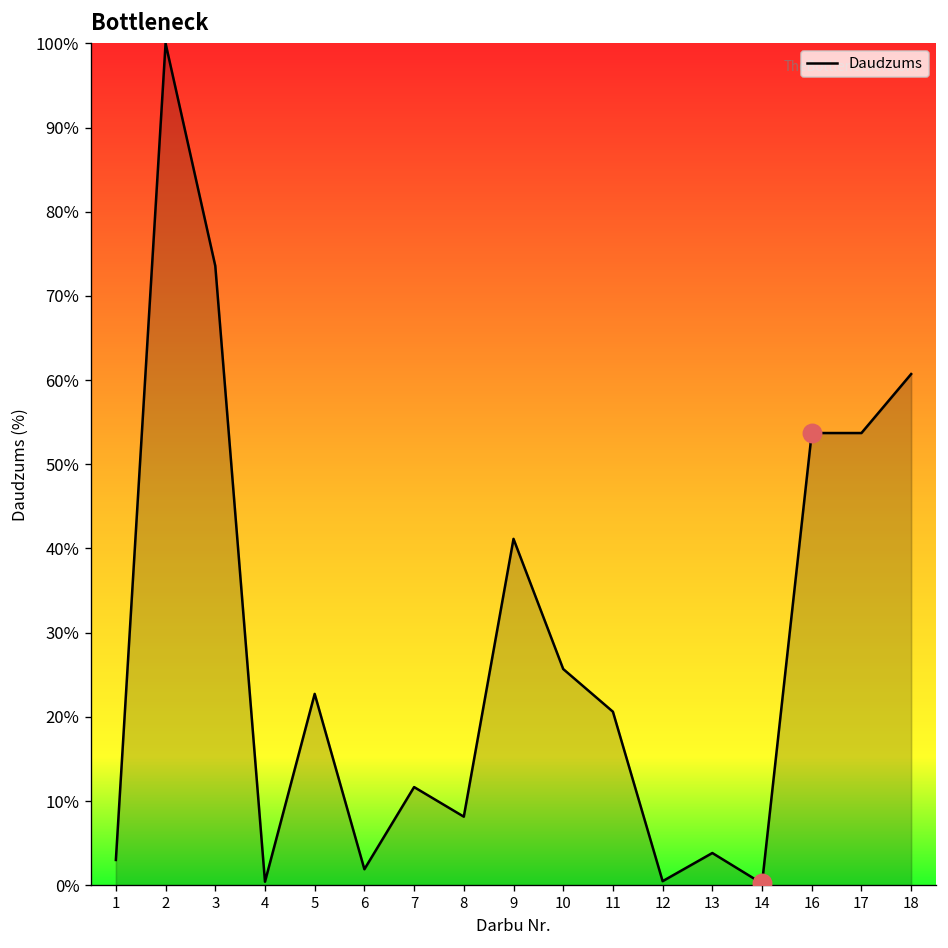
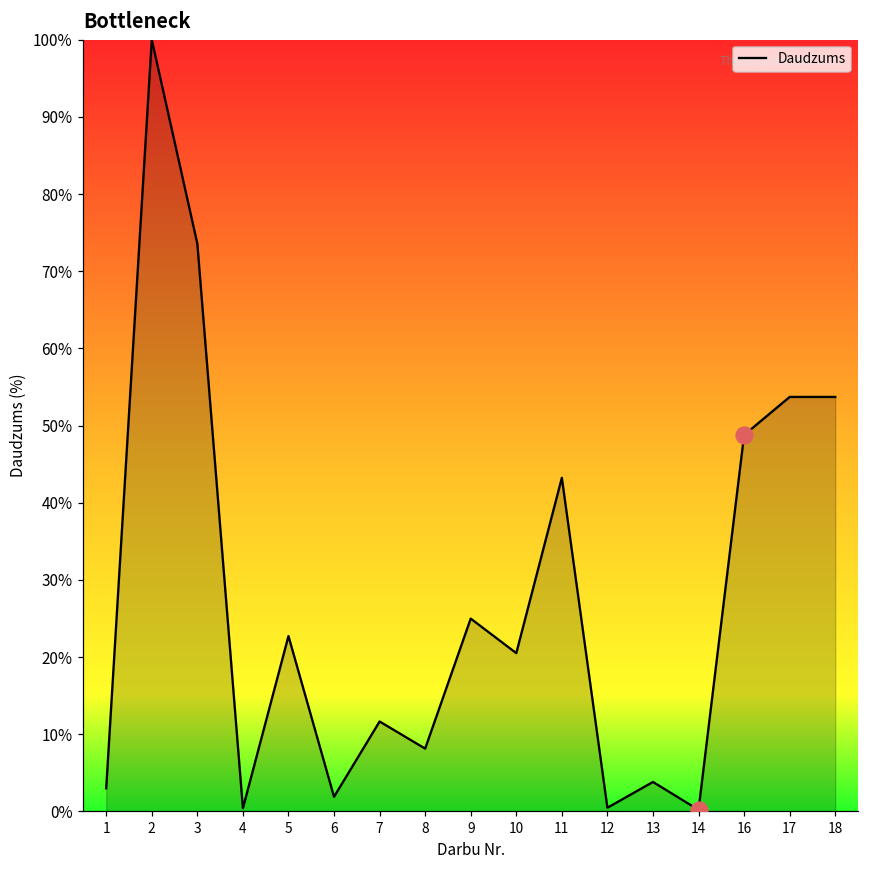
Daudzums, 9: 41% -> 25%
Daudzums, 10: 26% -> 21%
Daudzums, 11: 21% -> 43%
Daudzums, 16: 54% -> 49%
Daudzums, 18: 61% -> 54%
